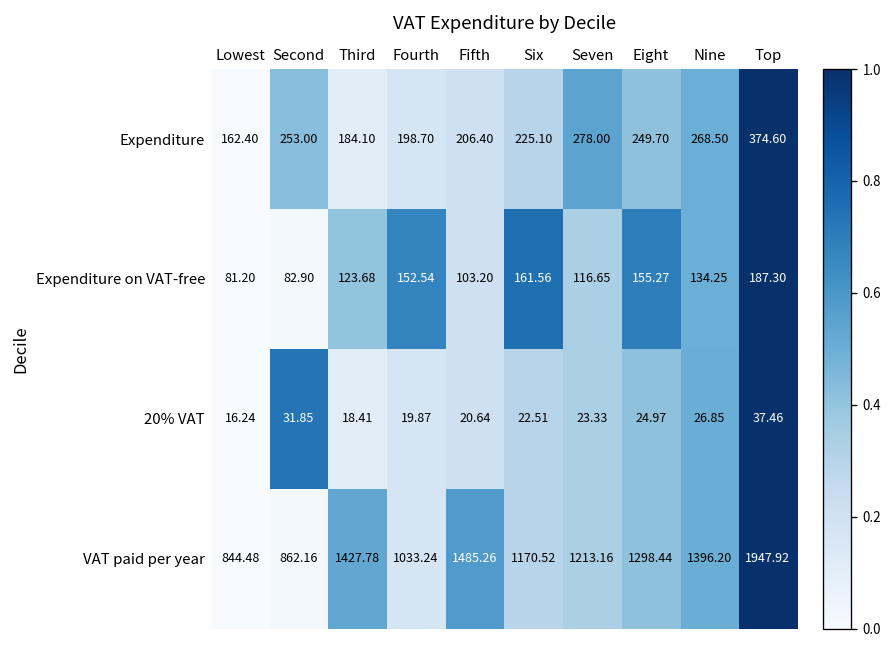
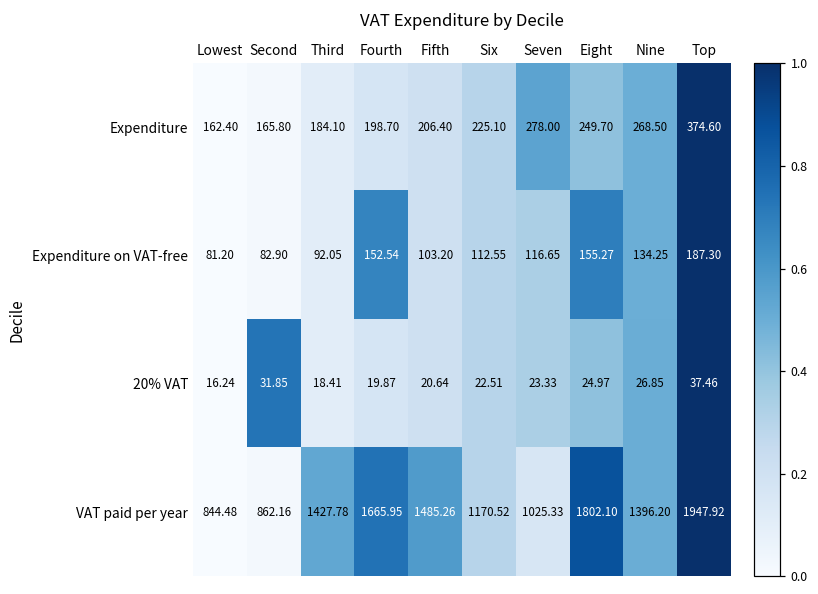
Expenditure, Second: 253.00 -> 165.80
Expenditure on VAT-free, Third: 123.68 -> 92.05
Expenditure on VAT-free, Six: 161.56 -> 112.55
VAT paid per year, Fourth: 1033.24 -> 1665.95
VAT paid per year, Seven: 1213.16 -> 1025.33
VAT paid per year, Eight: 1298.44 -> 1802.10
